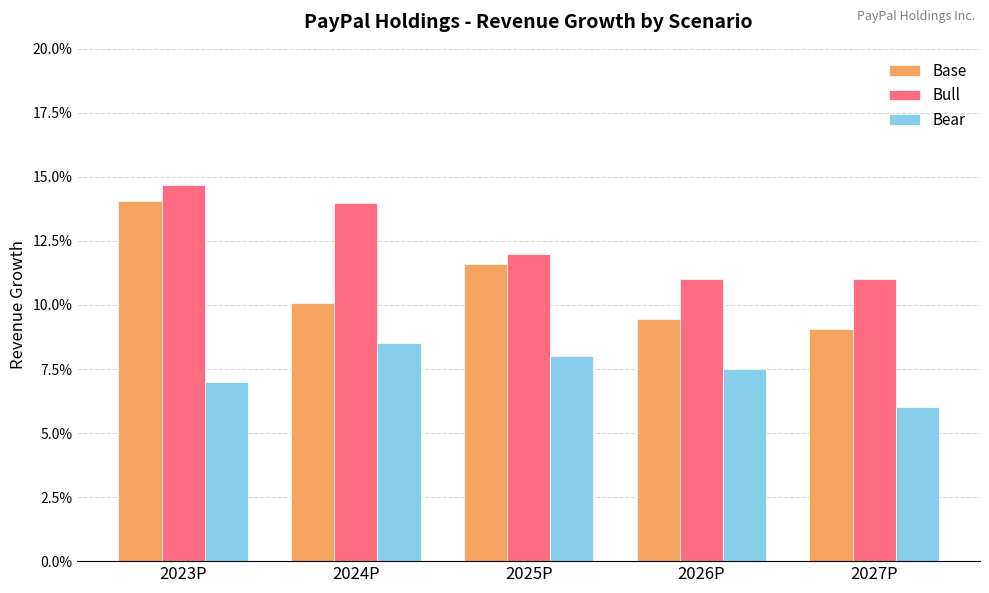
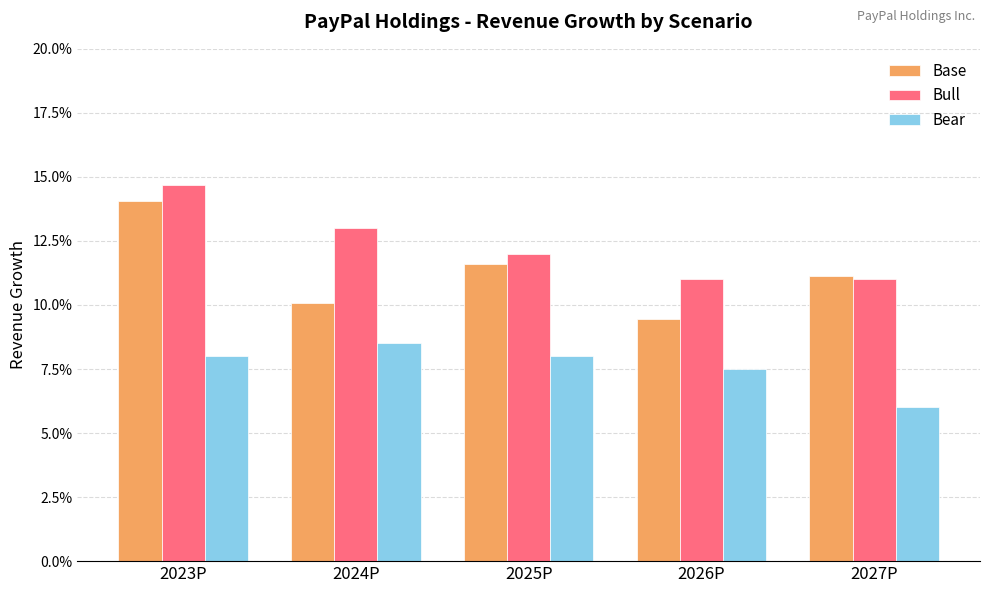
Bear, 2023P: 7.0% -> 8.0%
Bull, 2024P: 14.0% -> 13.0%
Base, 2027P: 9.1% -> 11.1%
